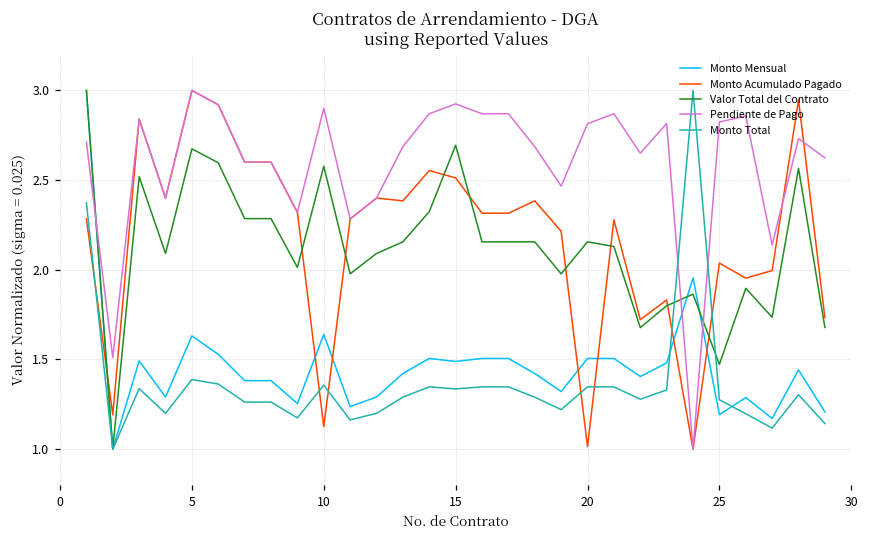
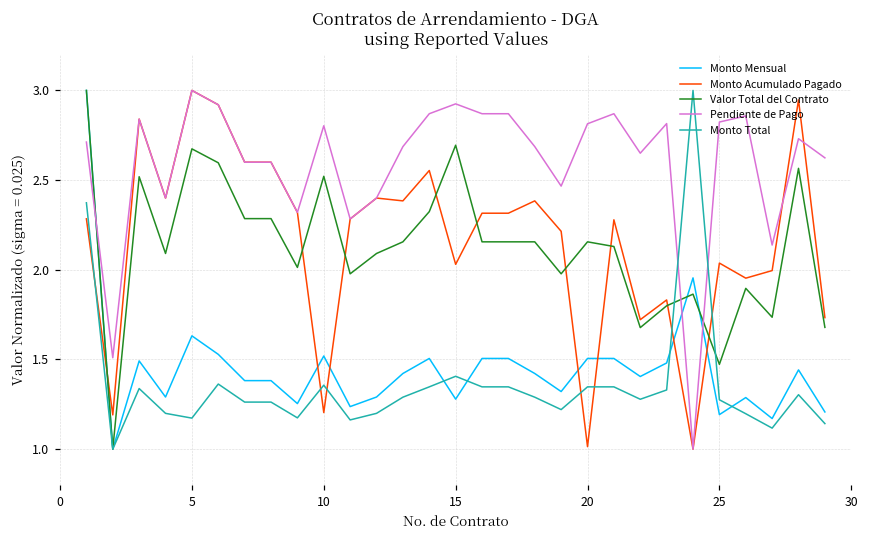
Monto Total, 5: 1.39 -> 1.17
Monto Mensual, 10: 1.64 -> 1.52
Monto Acumulado Pagado, 10: 1.13 -> 1.20
Valor Total del Contrato, 10: 2.58 -> 2.52
Pendiente de Pago, 10: 2.90 -> 2.80
Monto Mensual, 15: 1.49 -> 1.28
Monto Acumulado Pagado, 15: 2.51 -> 2.03
Monto Total, 15: 1.34 -> 1.41
